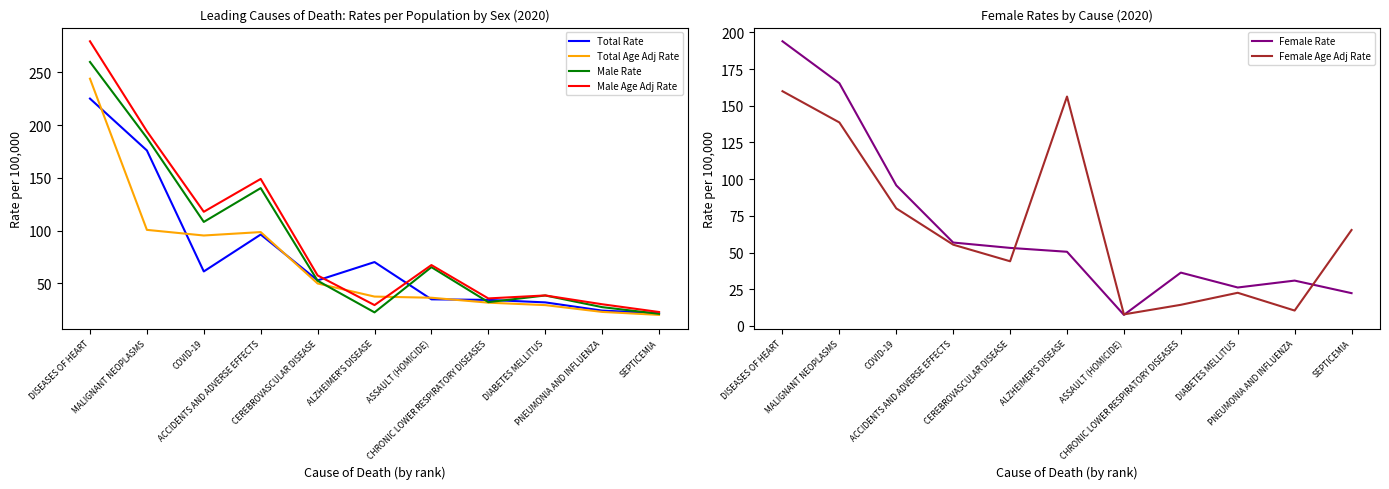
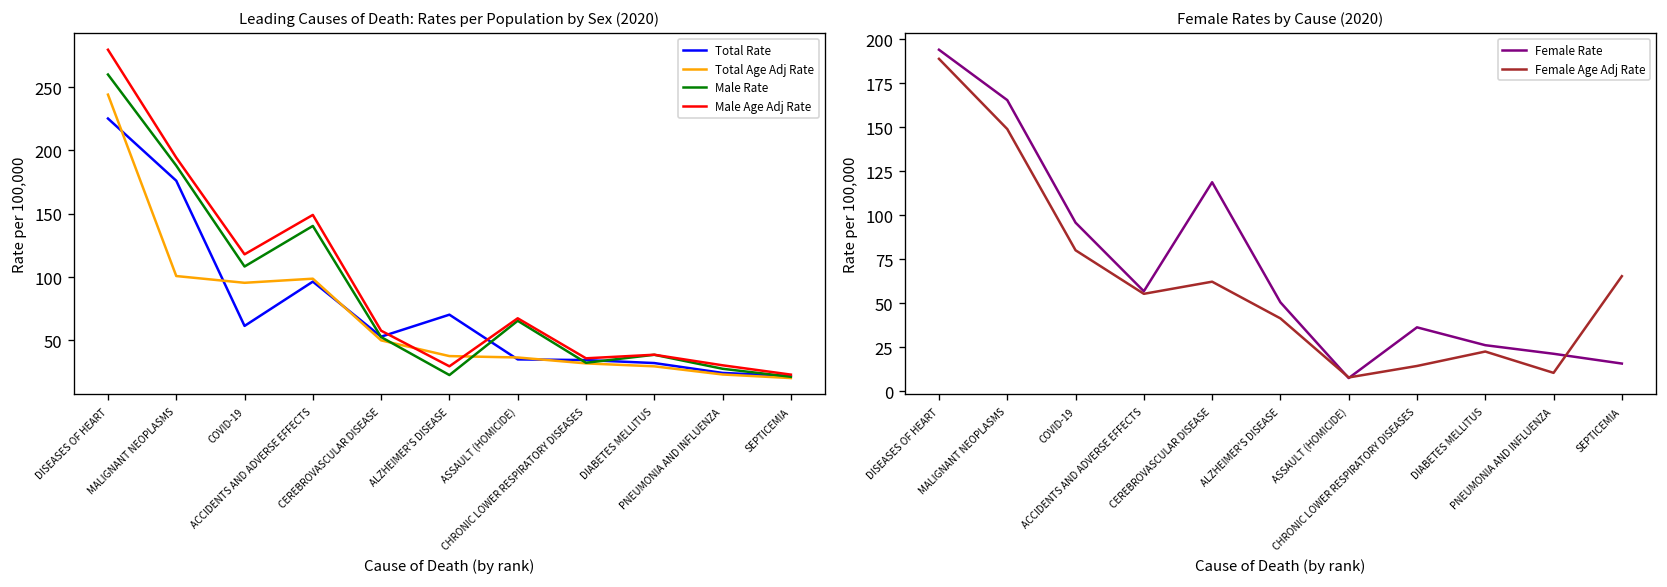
Female Rates by Cause (2020), Female Age Adj Rate, DISEASES OF HEART: 160 -> 189
Female Rates by Cause (2020), Female Age Adj Rate, MALIGNANT NEOPLASMS: 139 -> 149
Female Rates by Cause (2020), Female Rate, CEREBROVASCULAR DISEASE: 53 -> 119
Female Rates by Cause (2020), Female Age Adj Rate, CEREBROVASCULAR DISEASE: 44 -> 62
Female Rates by Cause (2020), Female Age Adj Rate, ALZHEIMER'S DISEASE: 156 -> 41
Female Rates by Cause (2020), Female Rate, PNEUMONIA AND INFLUENZA: 31 -> 21
Female Rates by Cause (2020), Female Rate, SEPTICEMIA: 22 -> 16
